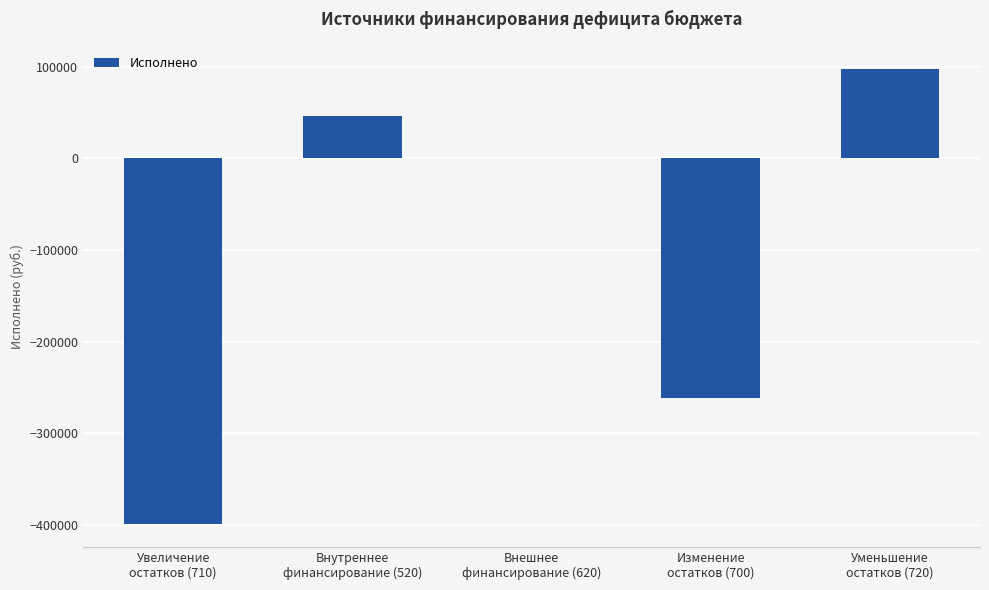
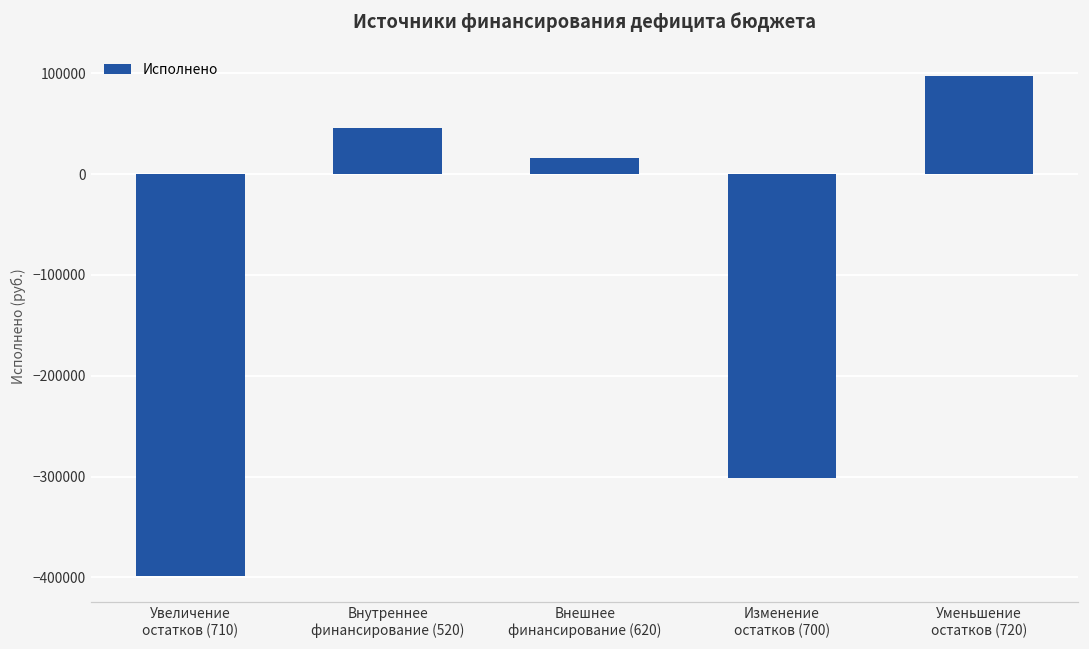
Внешнее финансирование (620): 0 -> 20000
Изменение остатков (700): -260000 -> -300000
